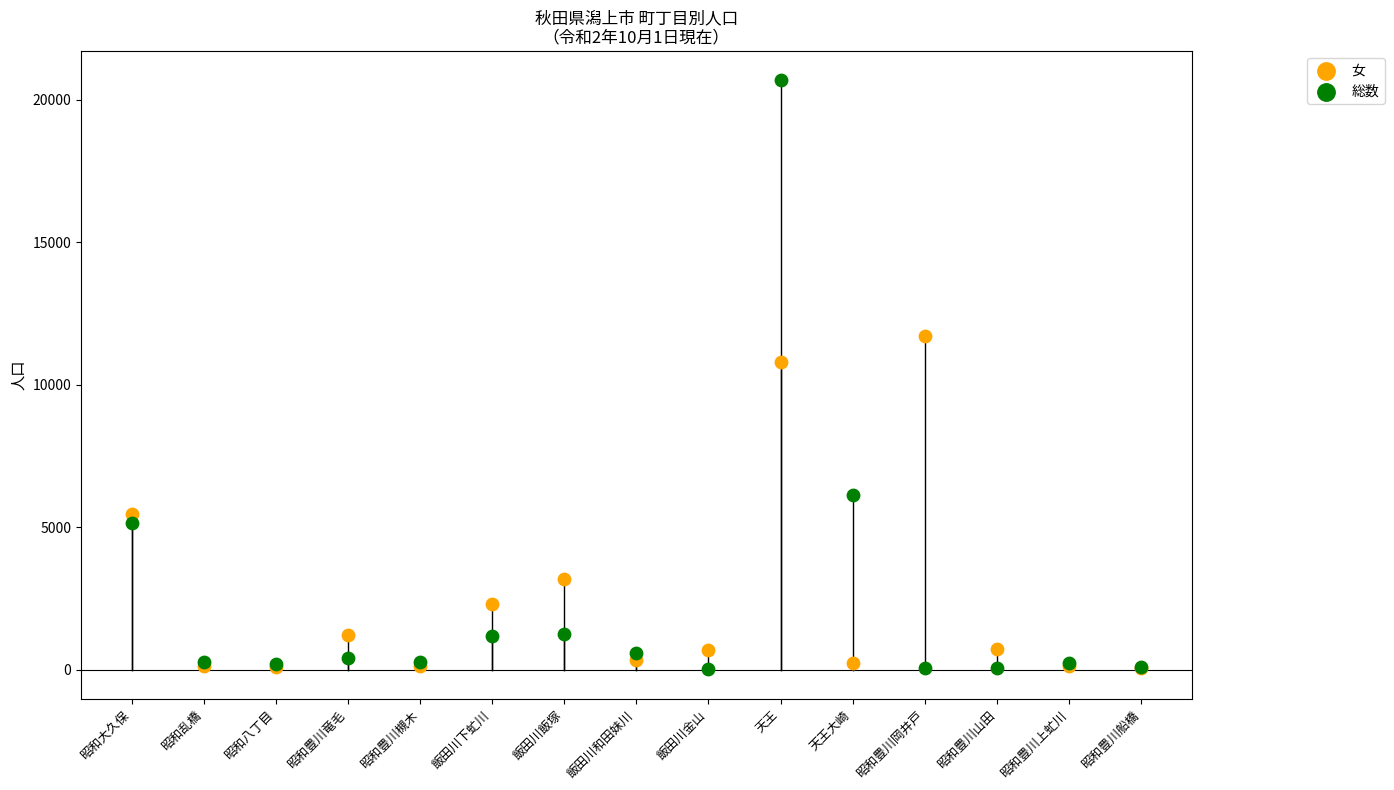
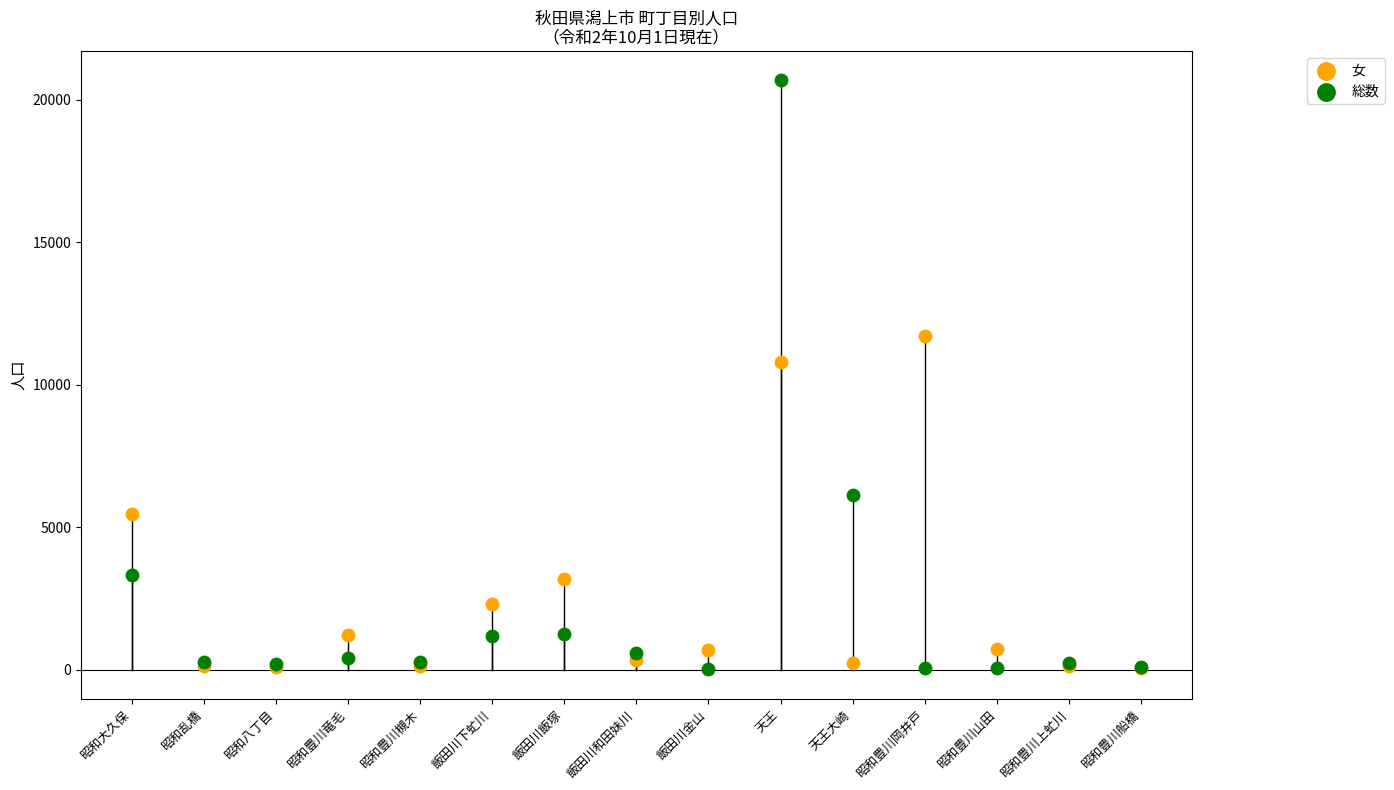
総数, 昭和大久保: 5200 -> 3300
